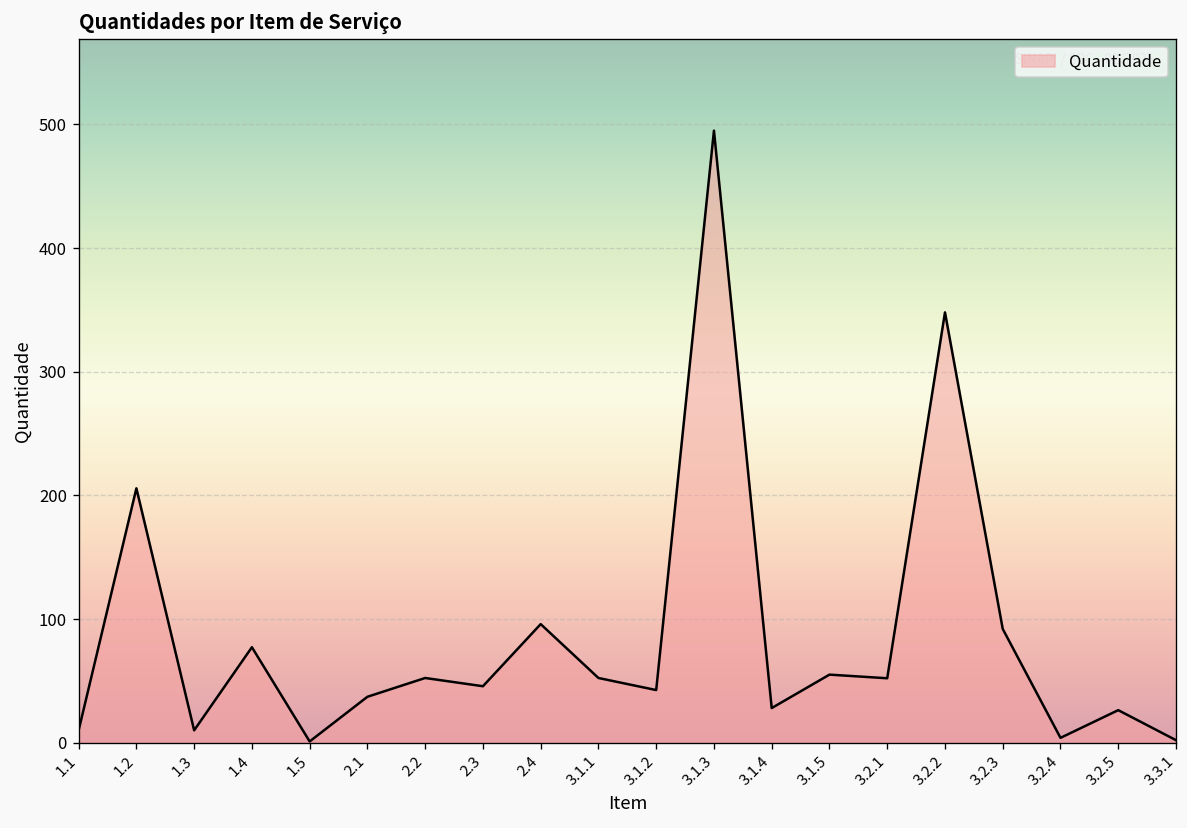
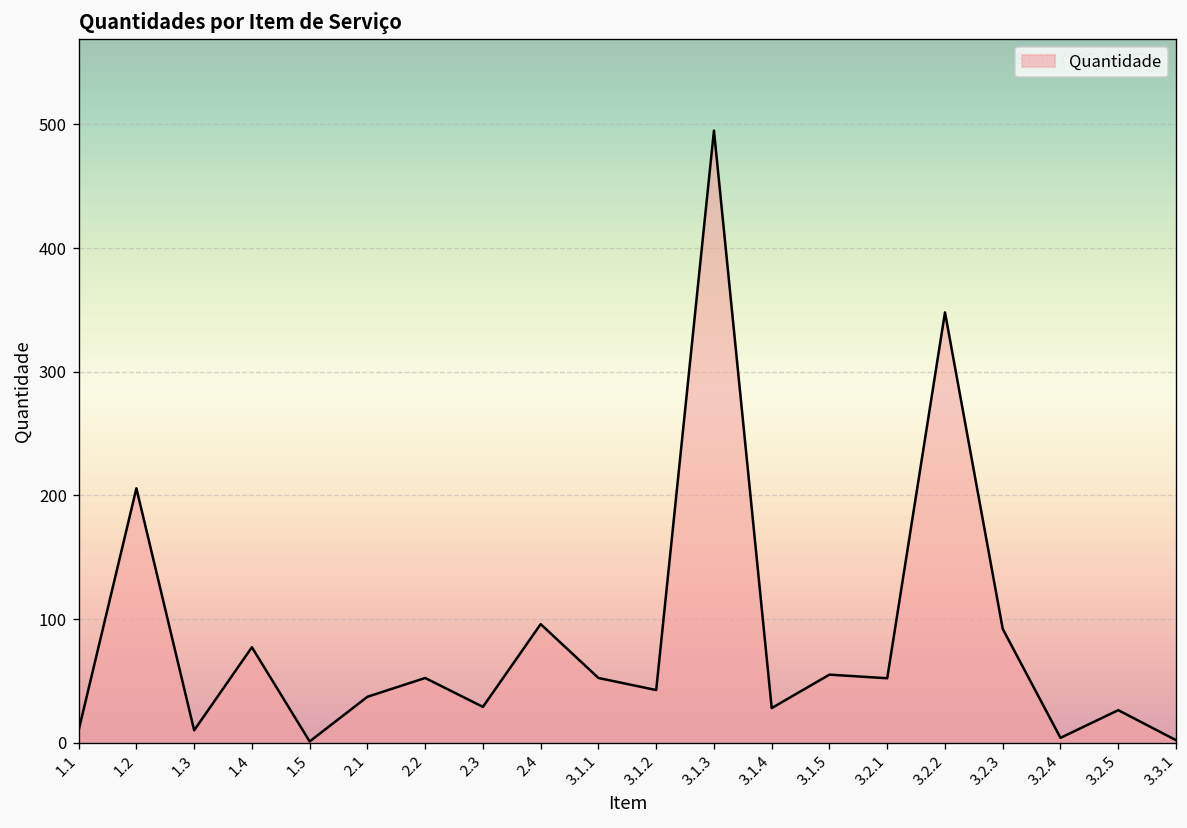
2.3: 46 -> 29
